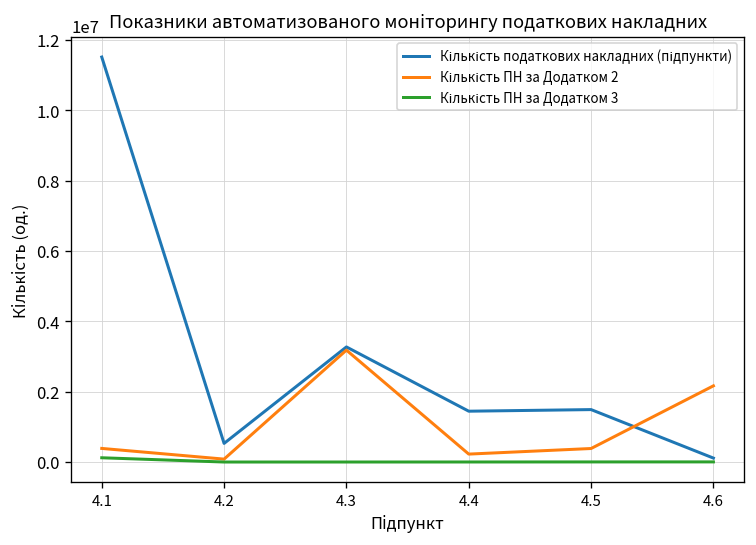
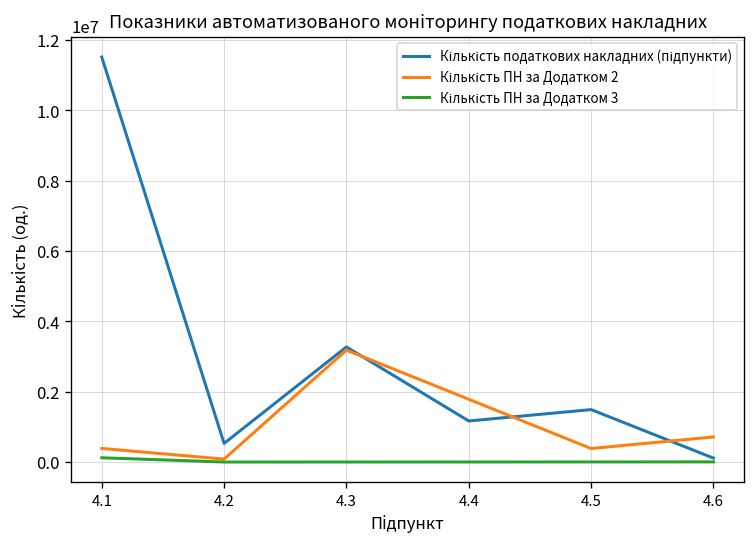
Кількість податкових накладних (підпункти), 4.4: 1400000 -> 1200000
Кількість ПН за Додатком 2, 4.4: 200000 -> 1800000
Кількість ПН за Додатком 2, 4.6: 2200000 -> 700000
